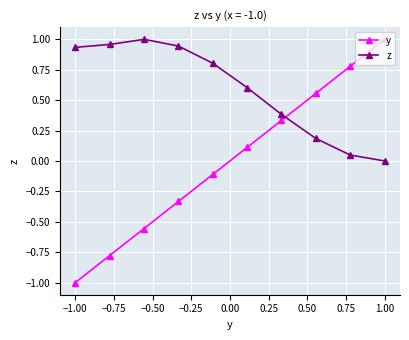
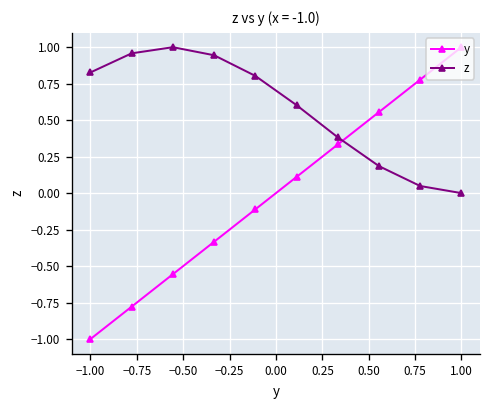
z, −1.00: 0.93 -> 0.83
